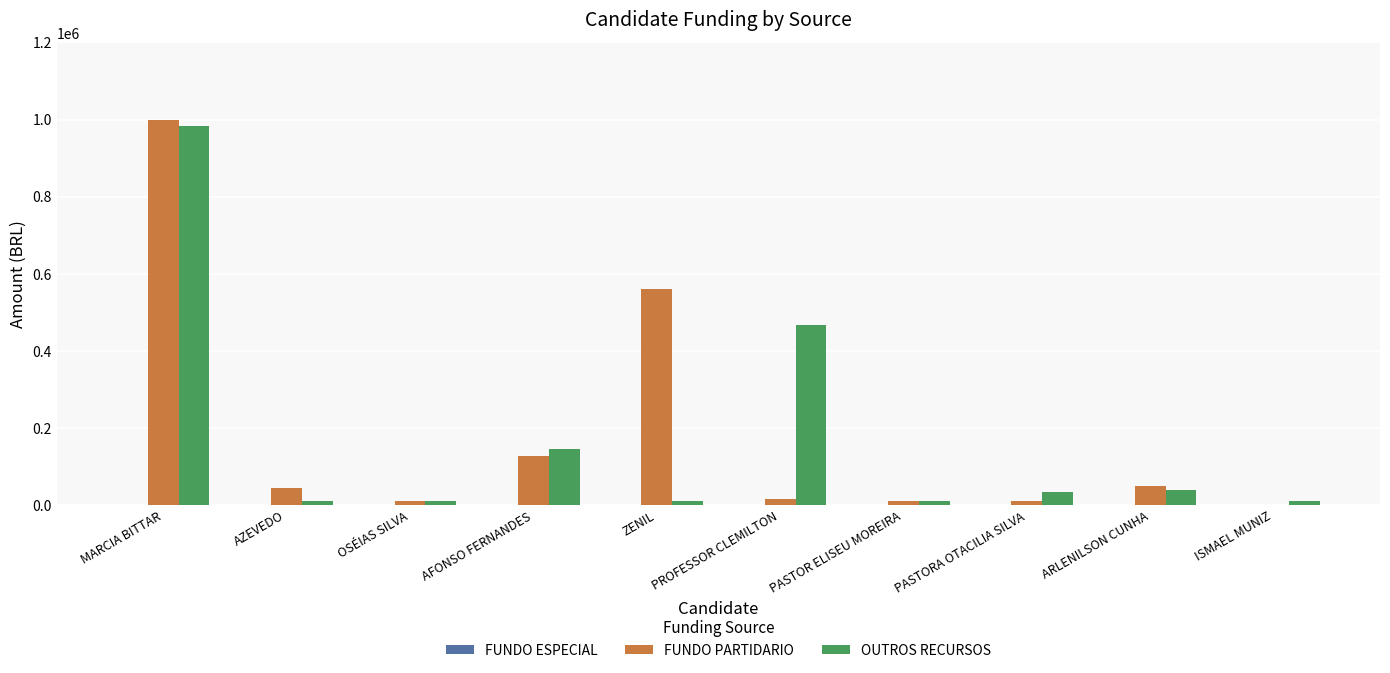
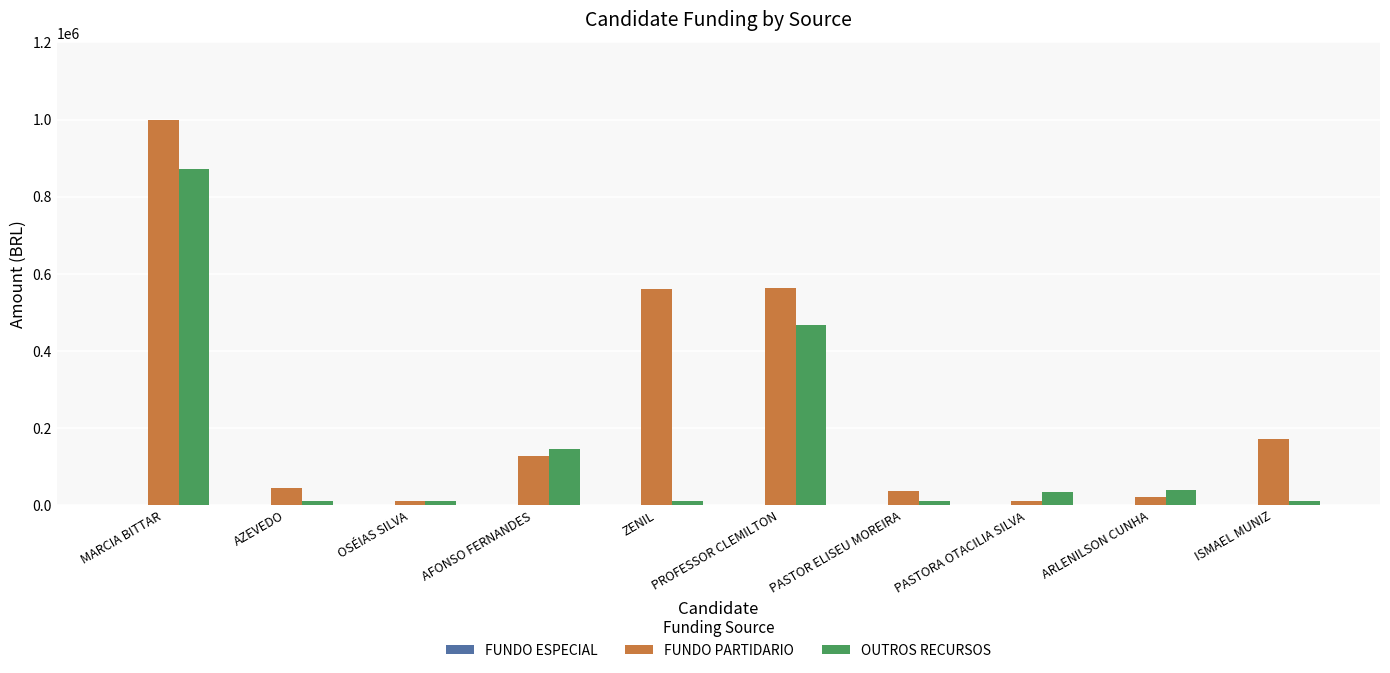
OUTROS RECURSOS, MARCIA BITTAR: 980000 -> 870000
FUNDO PARTIDARIO, PROFESSOR CLEMILTON: 20000 -> 560000
FUNDO PARTIDARIO, PASTOR ELISEU MOREIRA: 10000 -> 40000
FUNDO PARTIDARIO, ARLENILSON CUNHA: 50000 -> 20000
FUNDO PARTIDARIO, ISMAEL MUNIZ: 0 -> 170000
